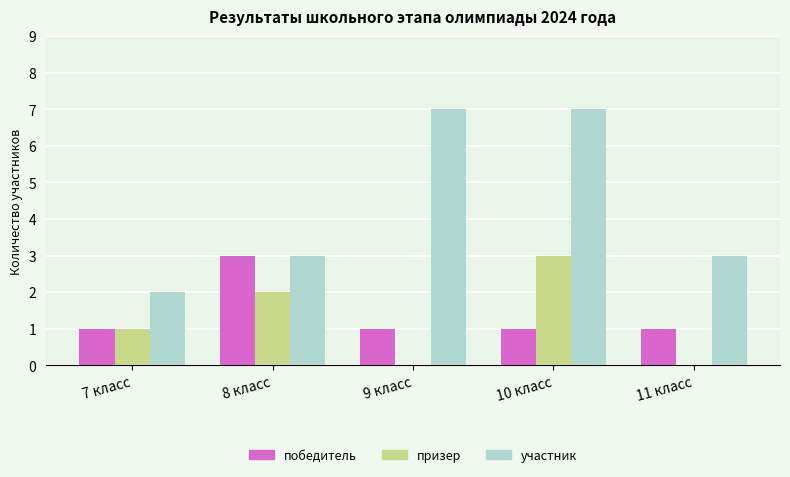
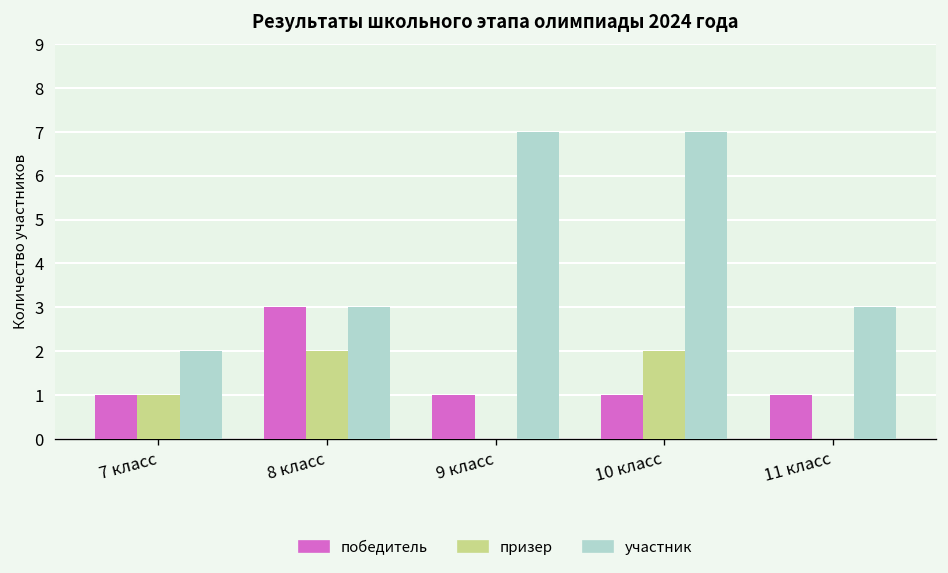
призер, 10 класс: 3 -> 2
